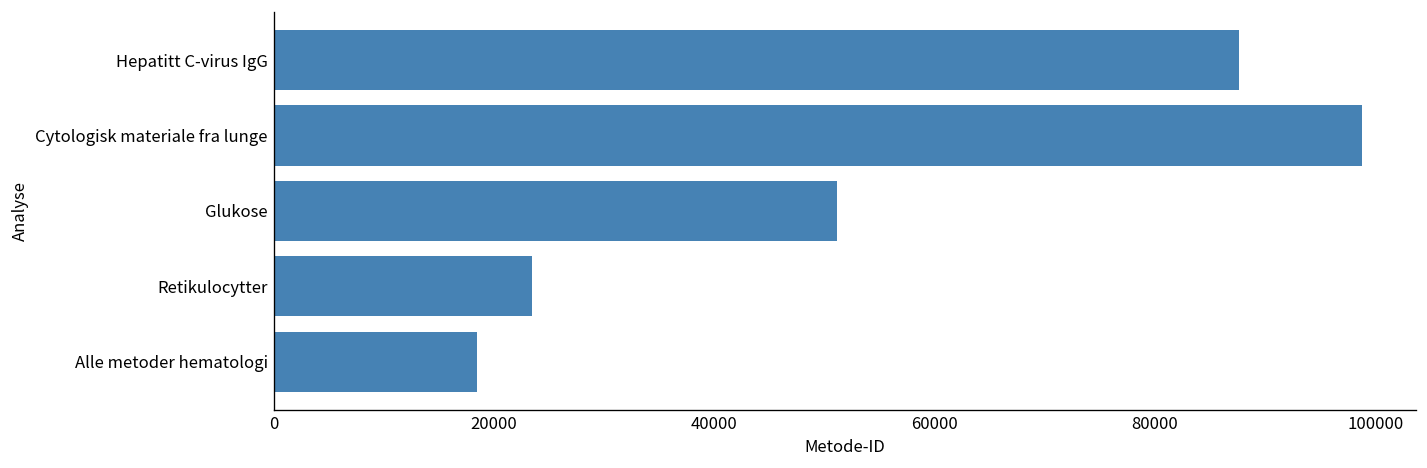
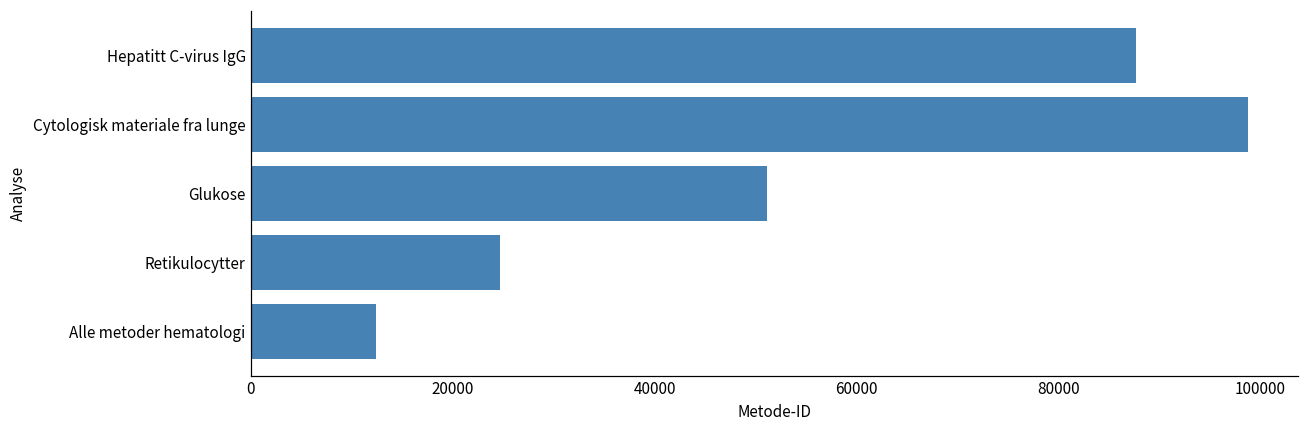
Retikulocytter: 23000 -> 25000
Alle metoder hematologi: 18000 -> 12000
